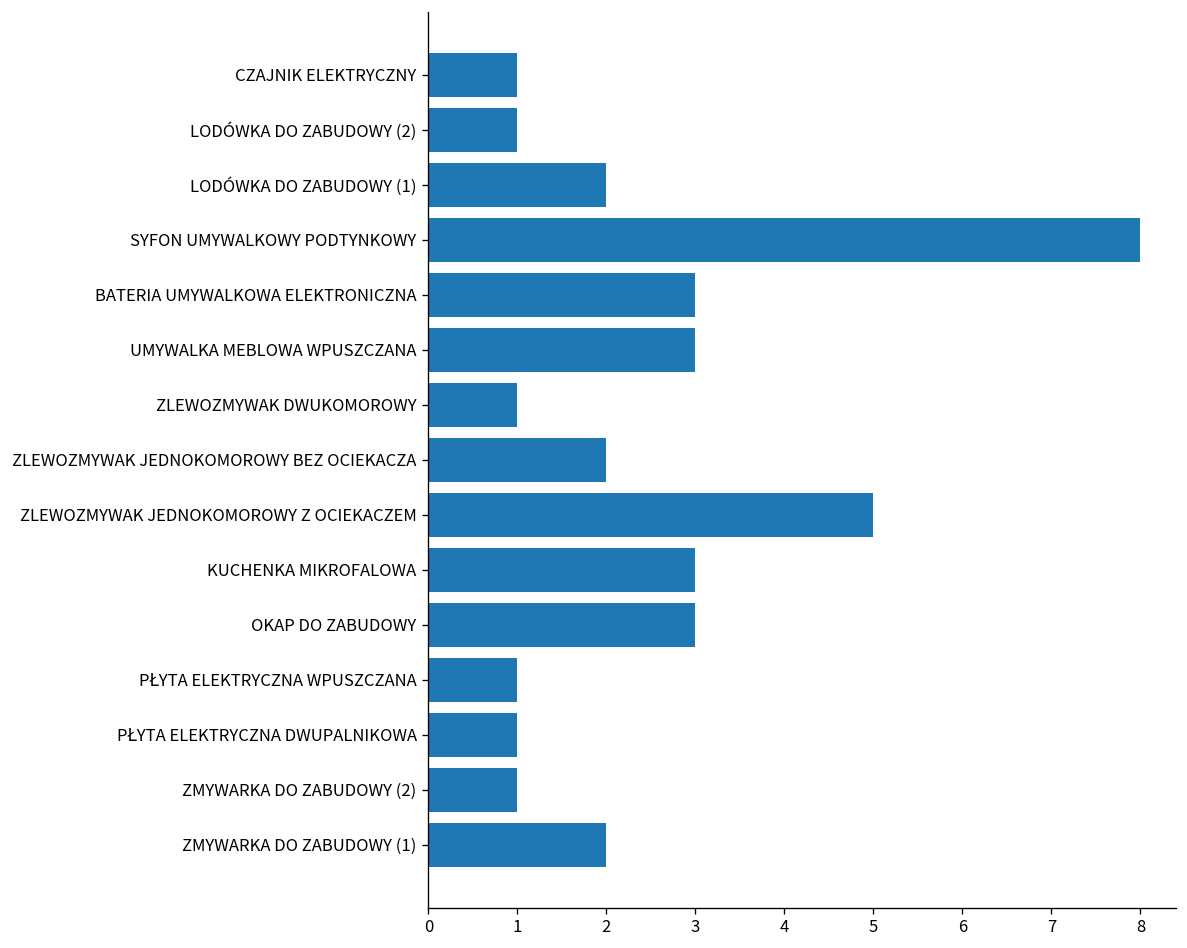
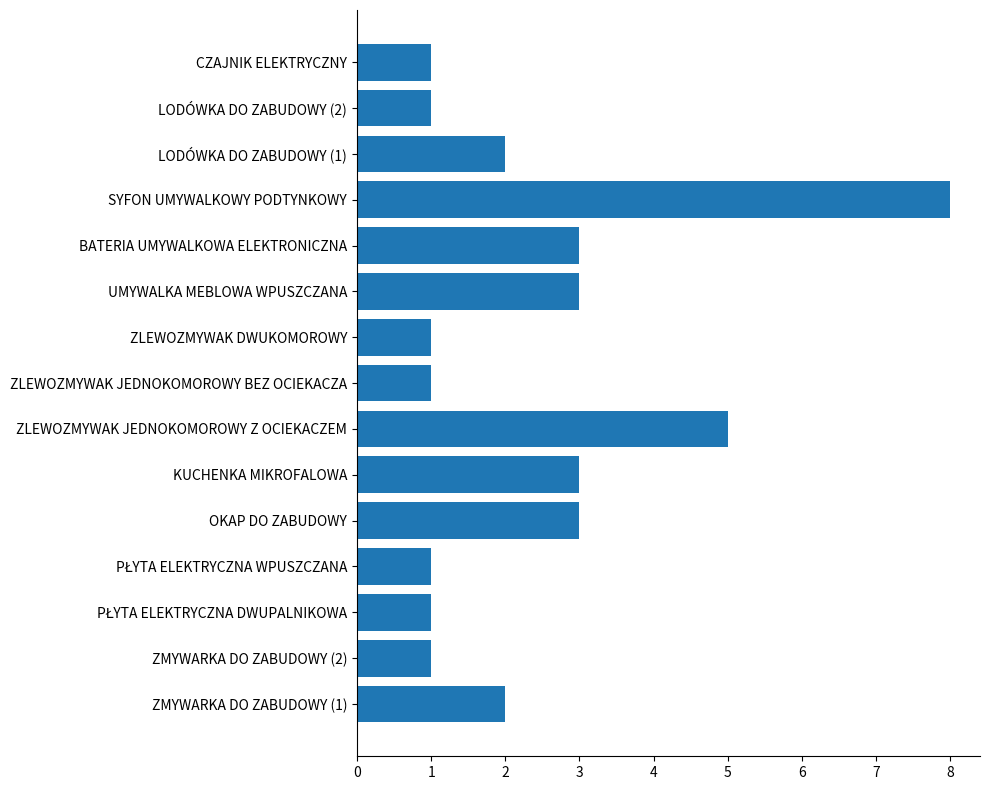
ZLEWOZMYWAK JEDNOKOMOROWY BEZ OCIEKACZA: 2 -> 1
